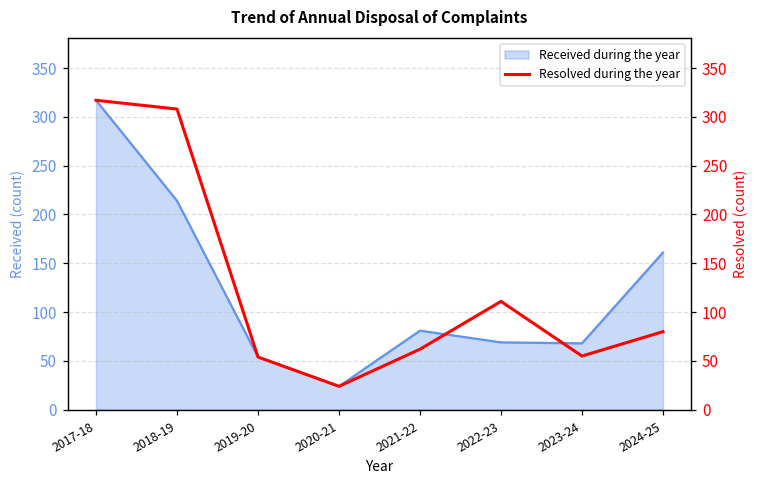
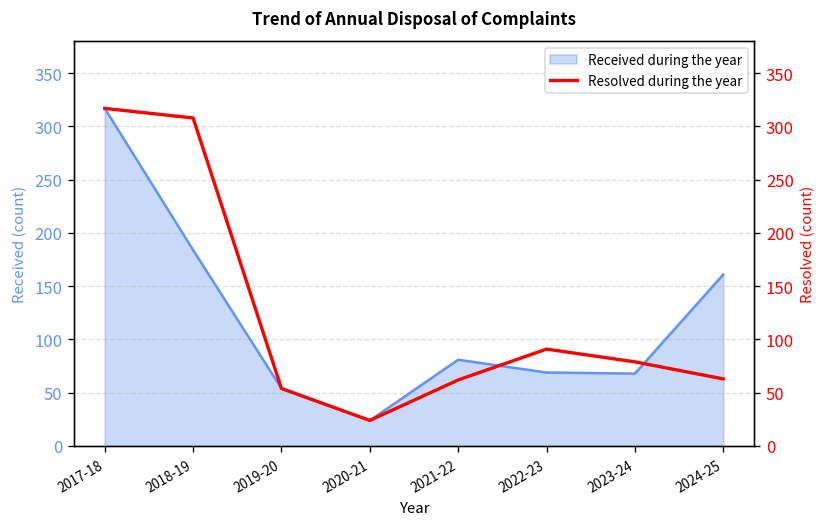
Received during the year, 2018-19: 210 -> 180
Resolved during the year, 2022-23: 110 -> 90
Resolved during the year, 2023-24: 60 -> 80
Resolved during the year, 2024-25: 80 -> 60
